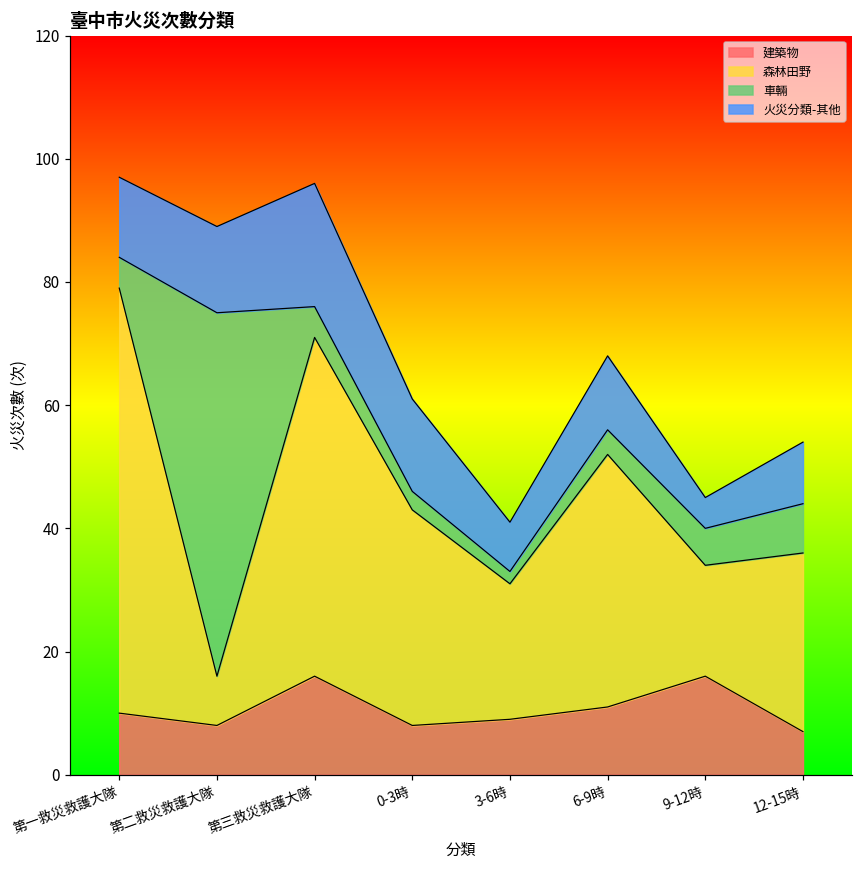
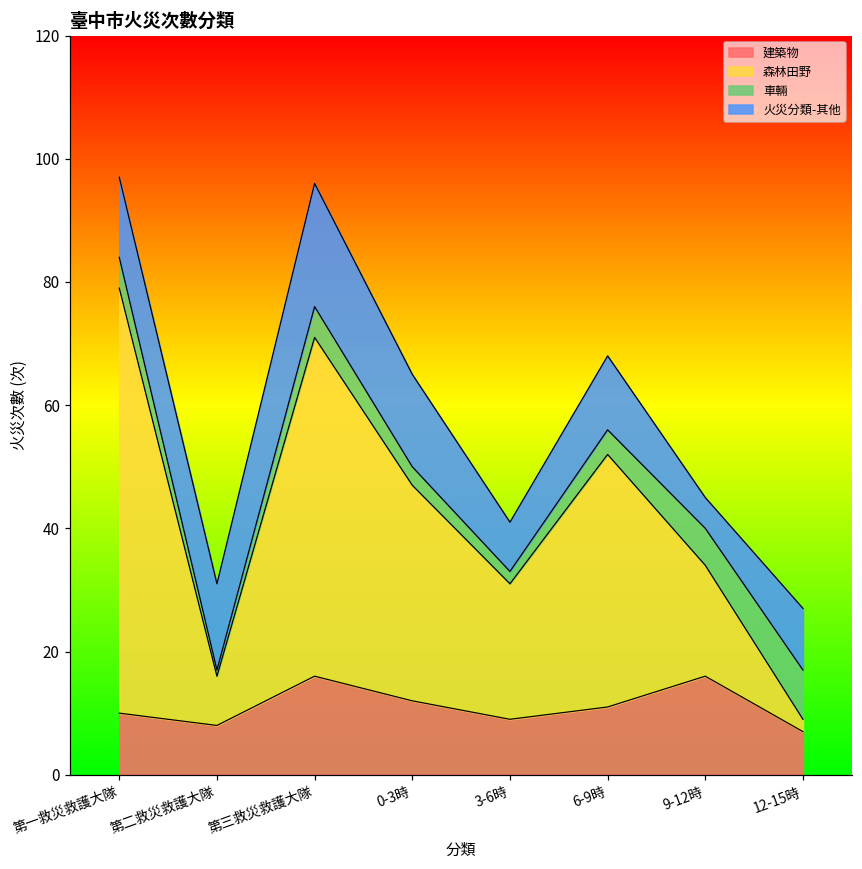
車輛, 第二救災救護大隊: 59 -> 1
建築物, 0-3時: 8 -> 12
森林田野, 12-15時: 29 -> 2
